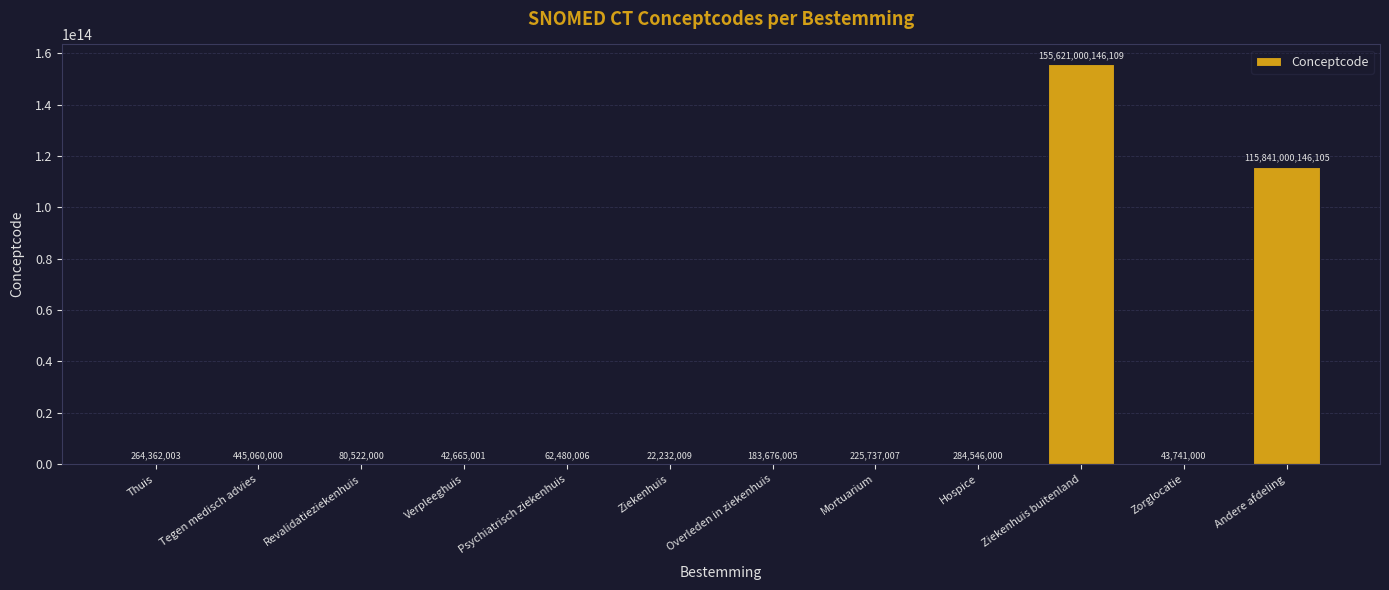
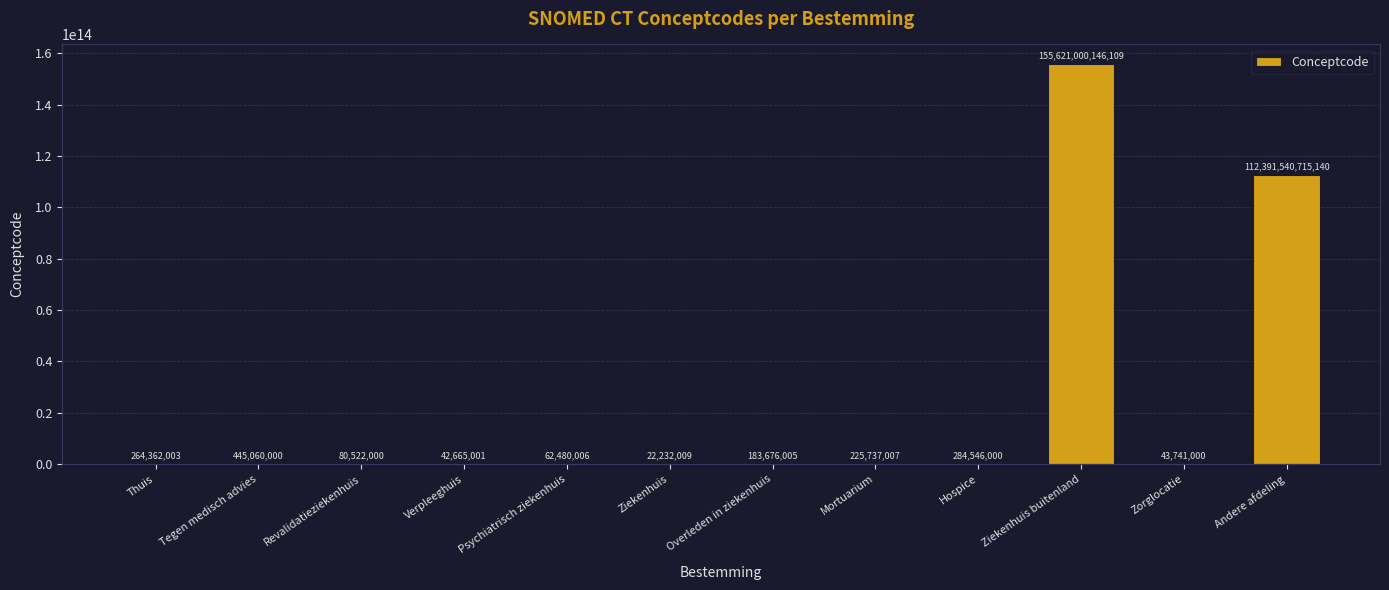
Andere afdeling: 115,841,000,146,105 -> 112,391,540,715,140
